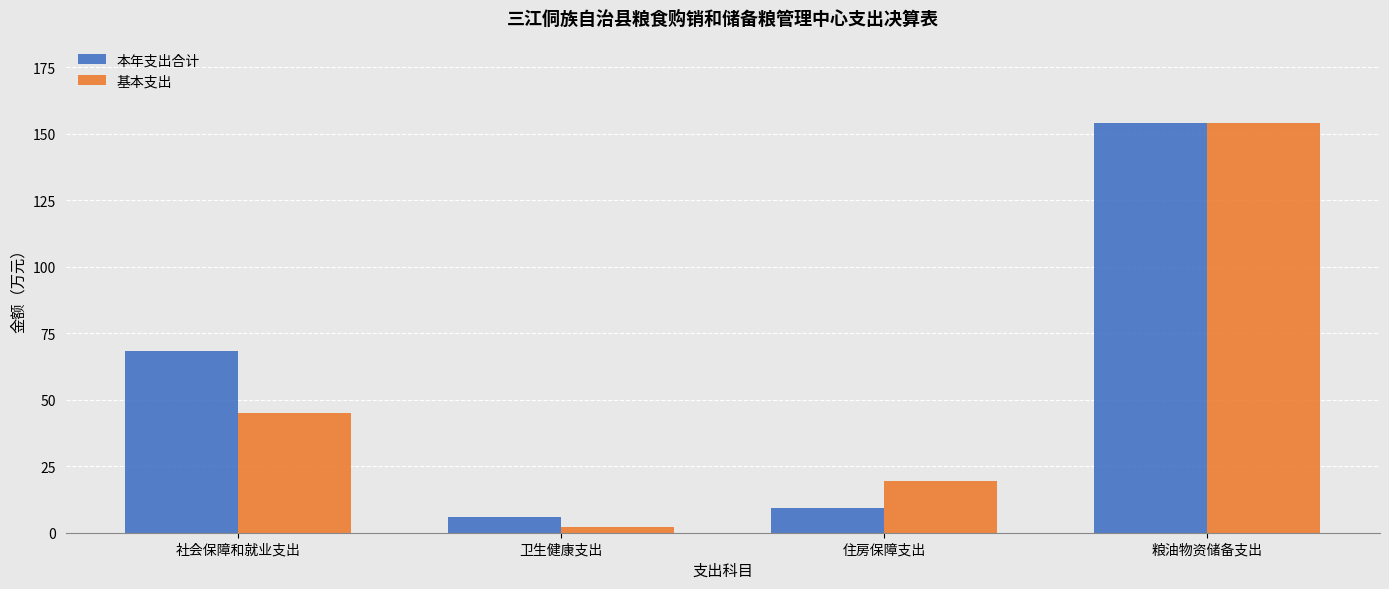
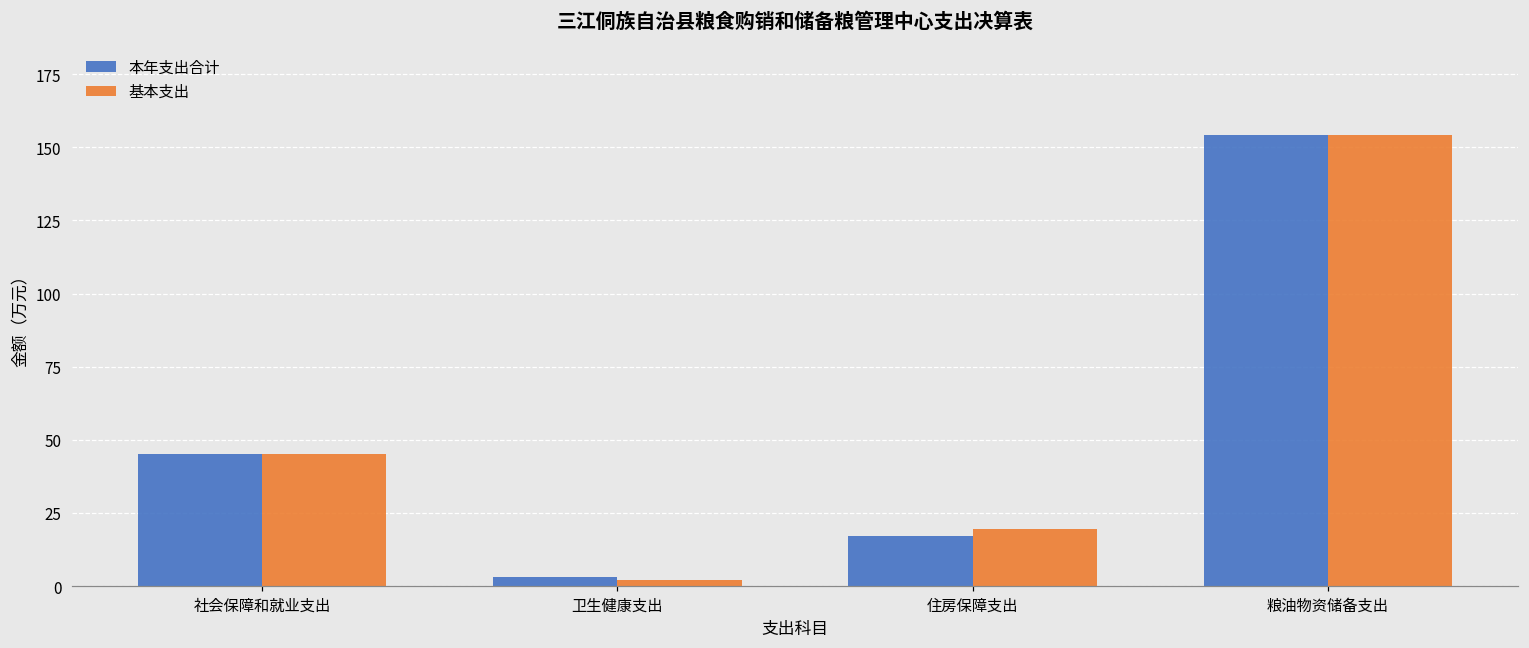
本年支出合计, 社会保障和就业支出: 68 -> 45
本年支出合计, 卫生健康支出: 6 -> 3
本年支出合计, 住房保障支出: 9 -> 17
